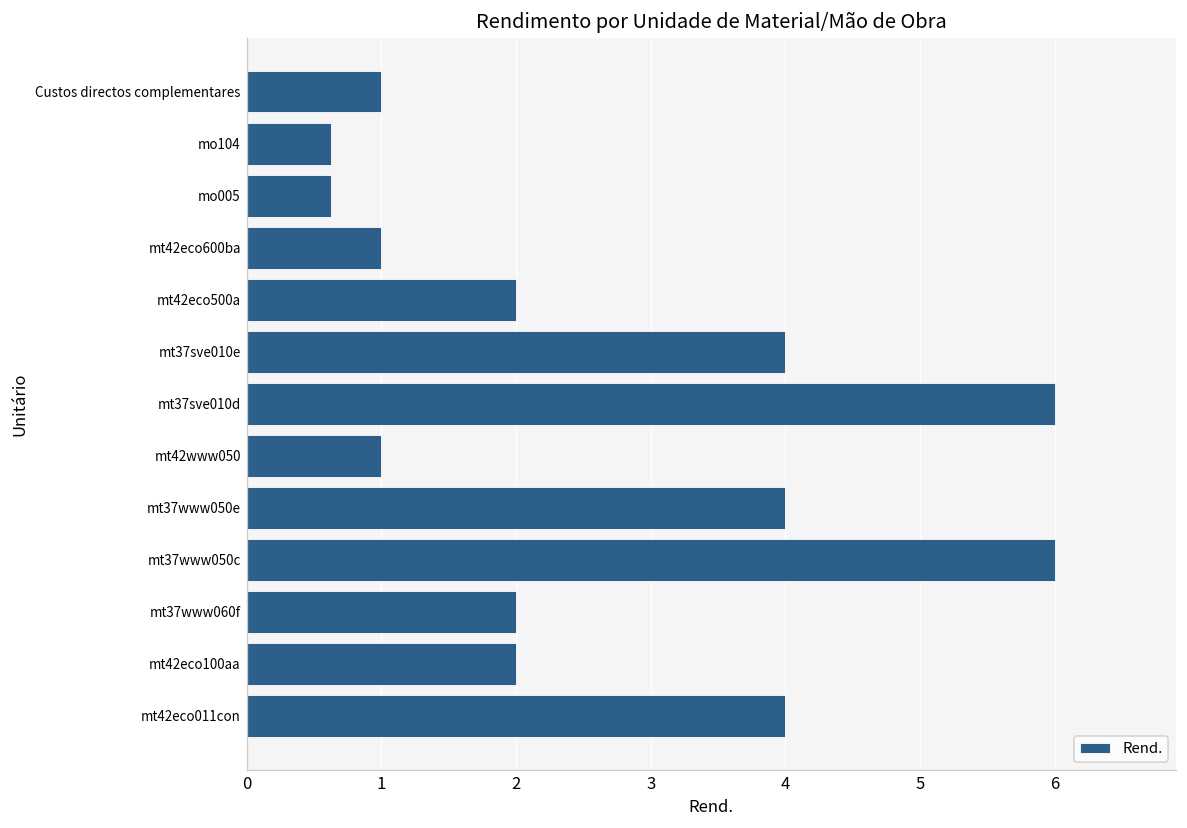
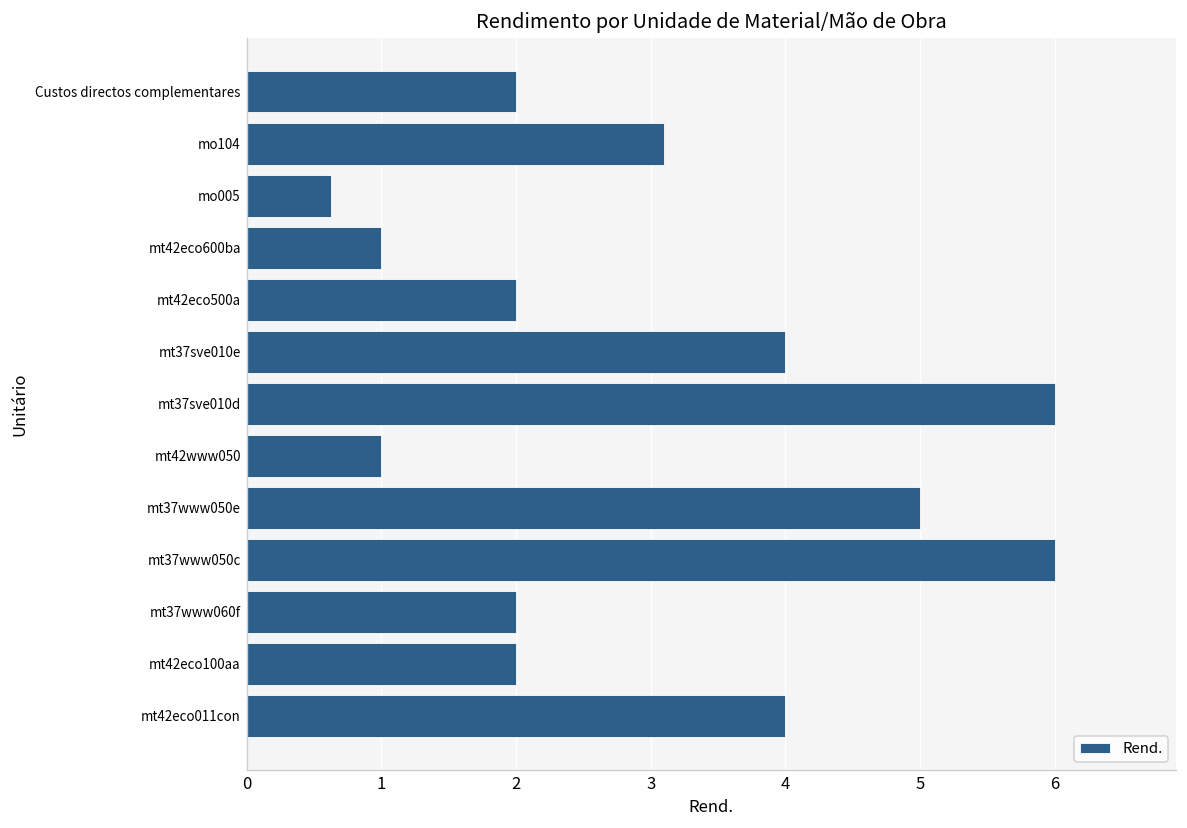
Custos directos complementares: 1 -> 2
mo104: 0.62 -> 3.10
mt37www050e: 4 -> 5
